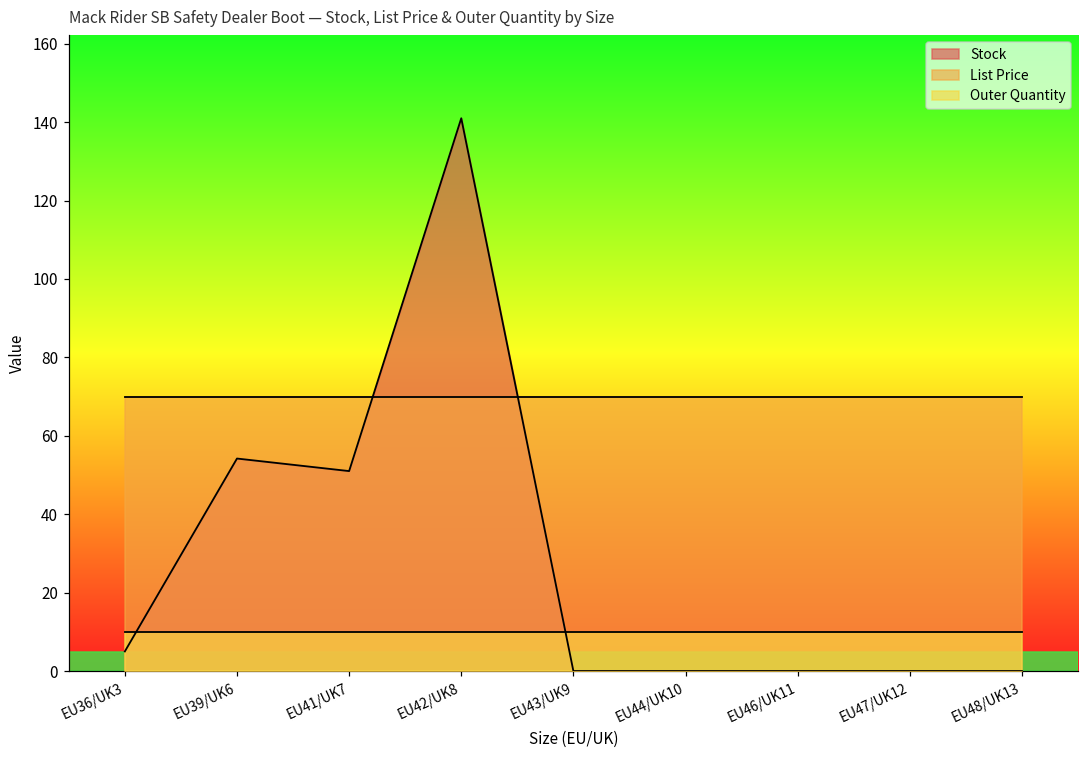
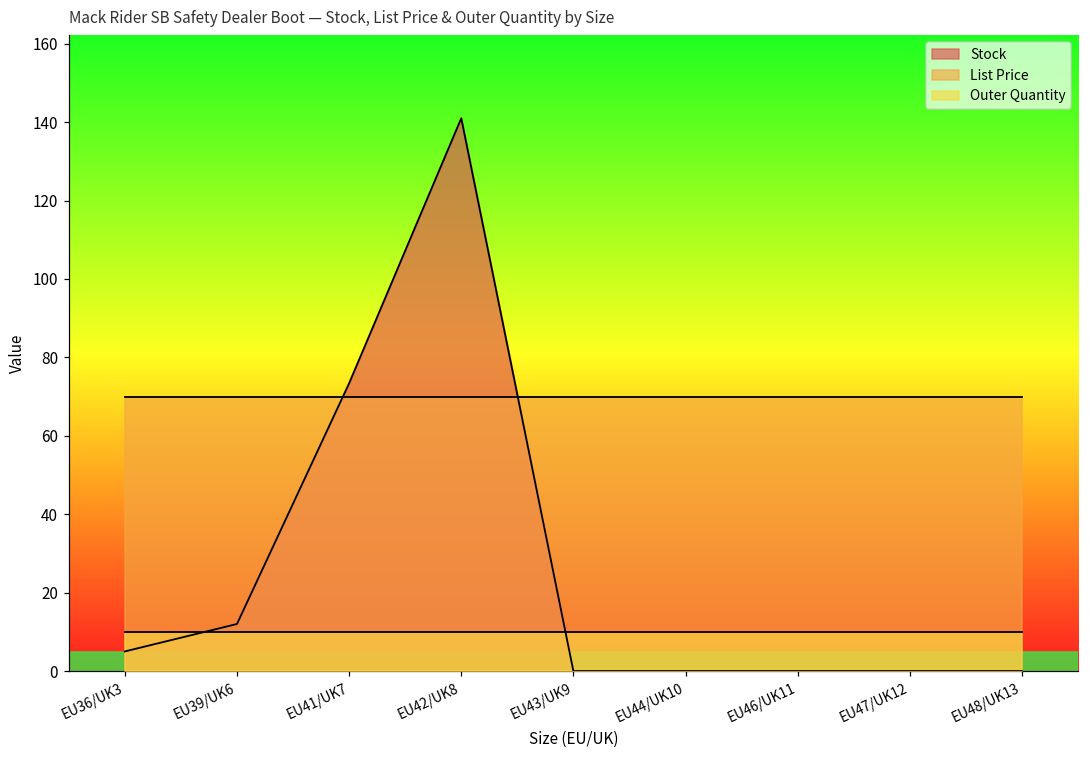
Stock, EU39/UK6: 54 -> 12
Stock, EU41/UK7: 51 -> 73
